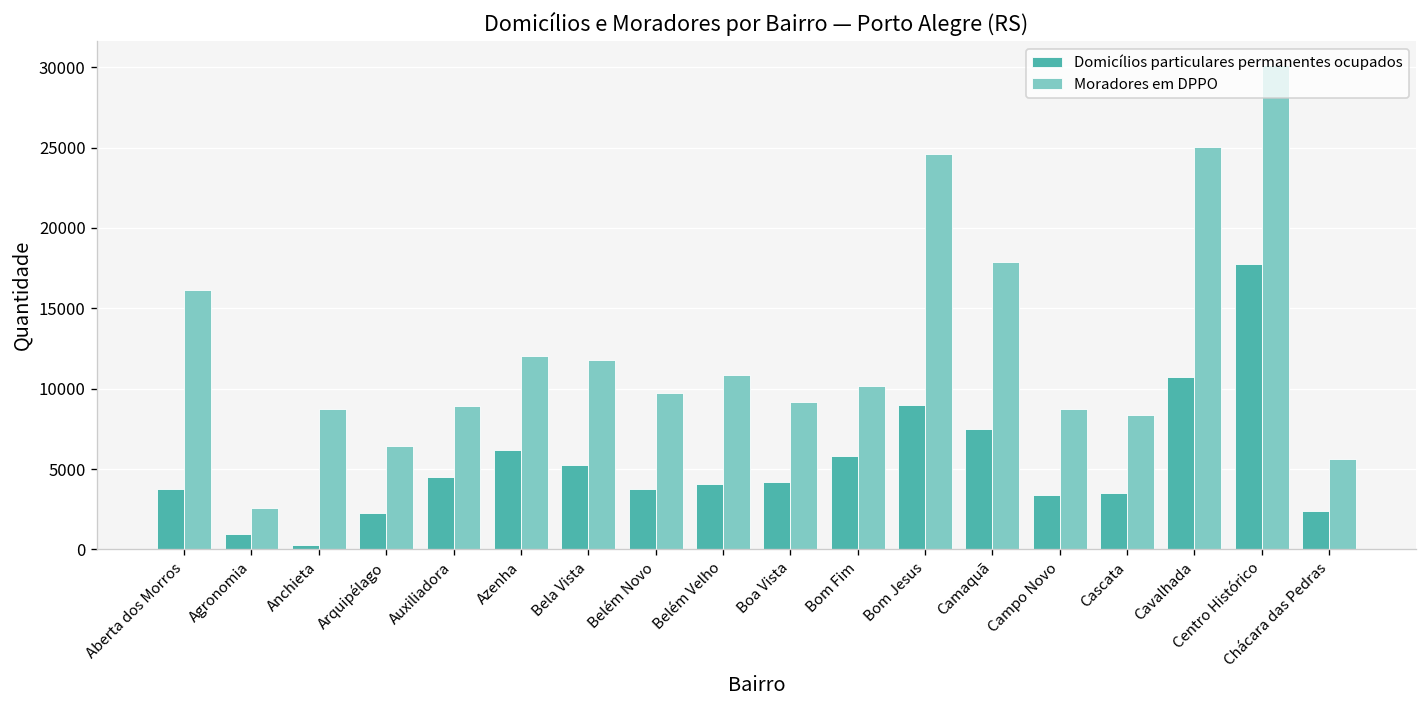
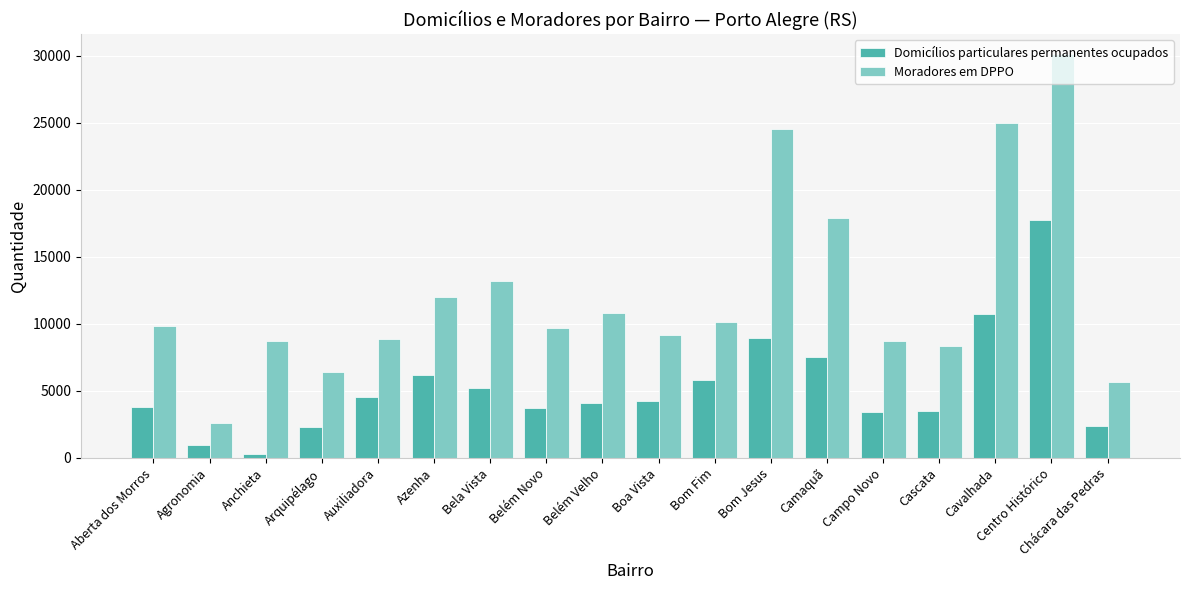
Moradores em DPPO, Aberta dos Morros: 16200 -> 9800
Moradores em DPPO, Bela Vista: 11800 -> 13200
